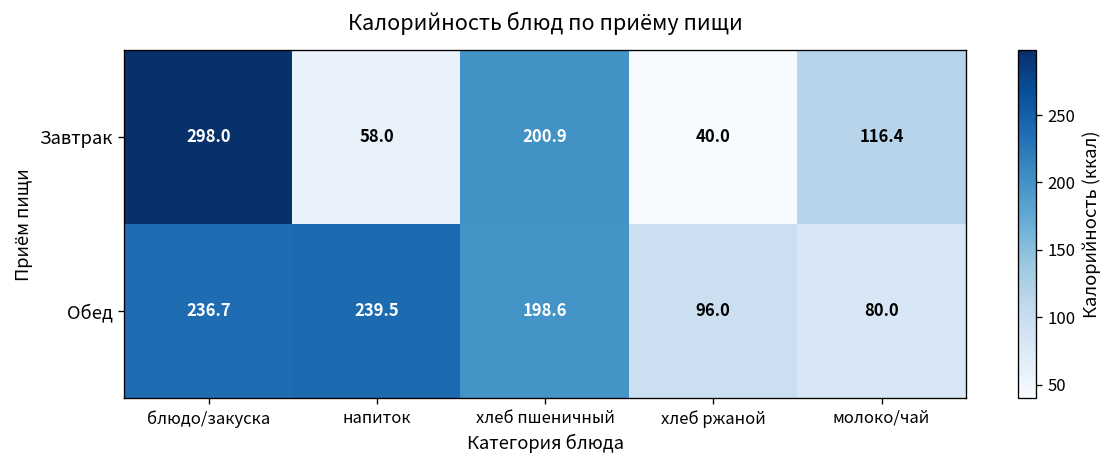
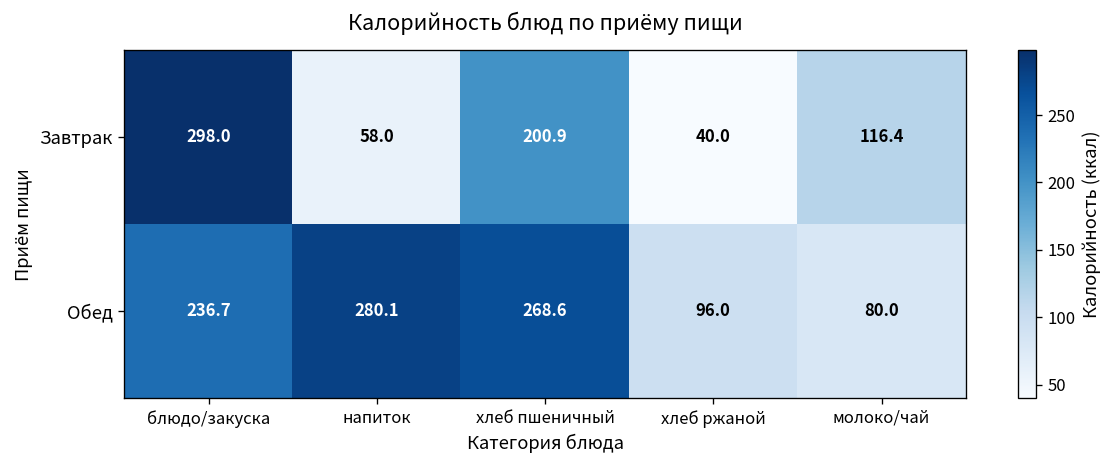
Обед, напиток: 239.5 -> 280.1
Обед, хлеб пшеничный: 198.6 -> 268.6
